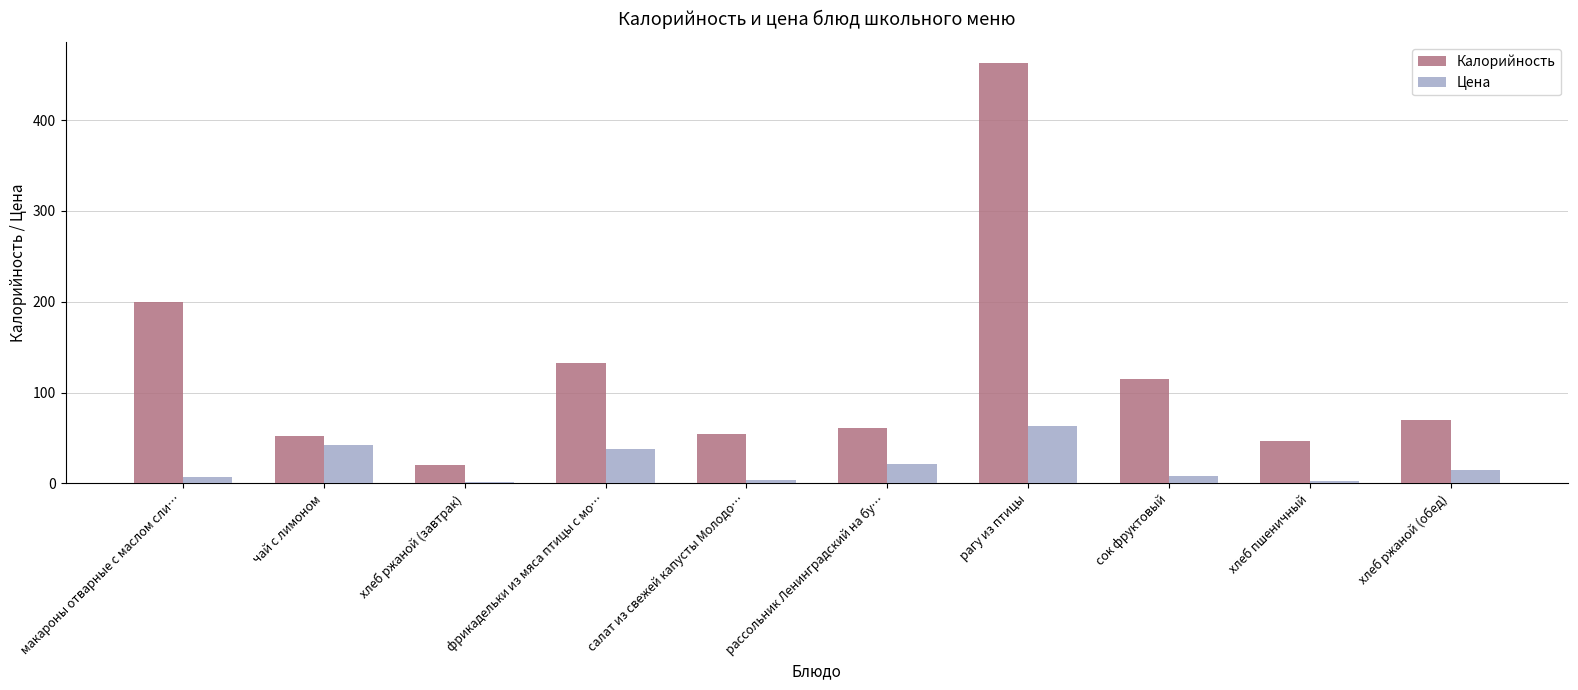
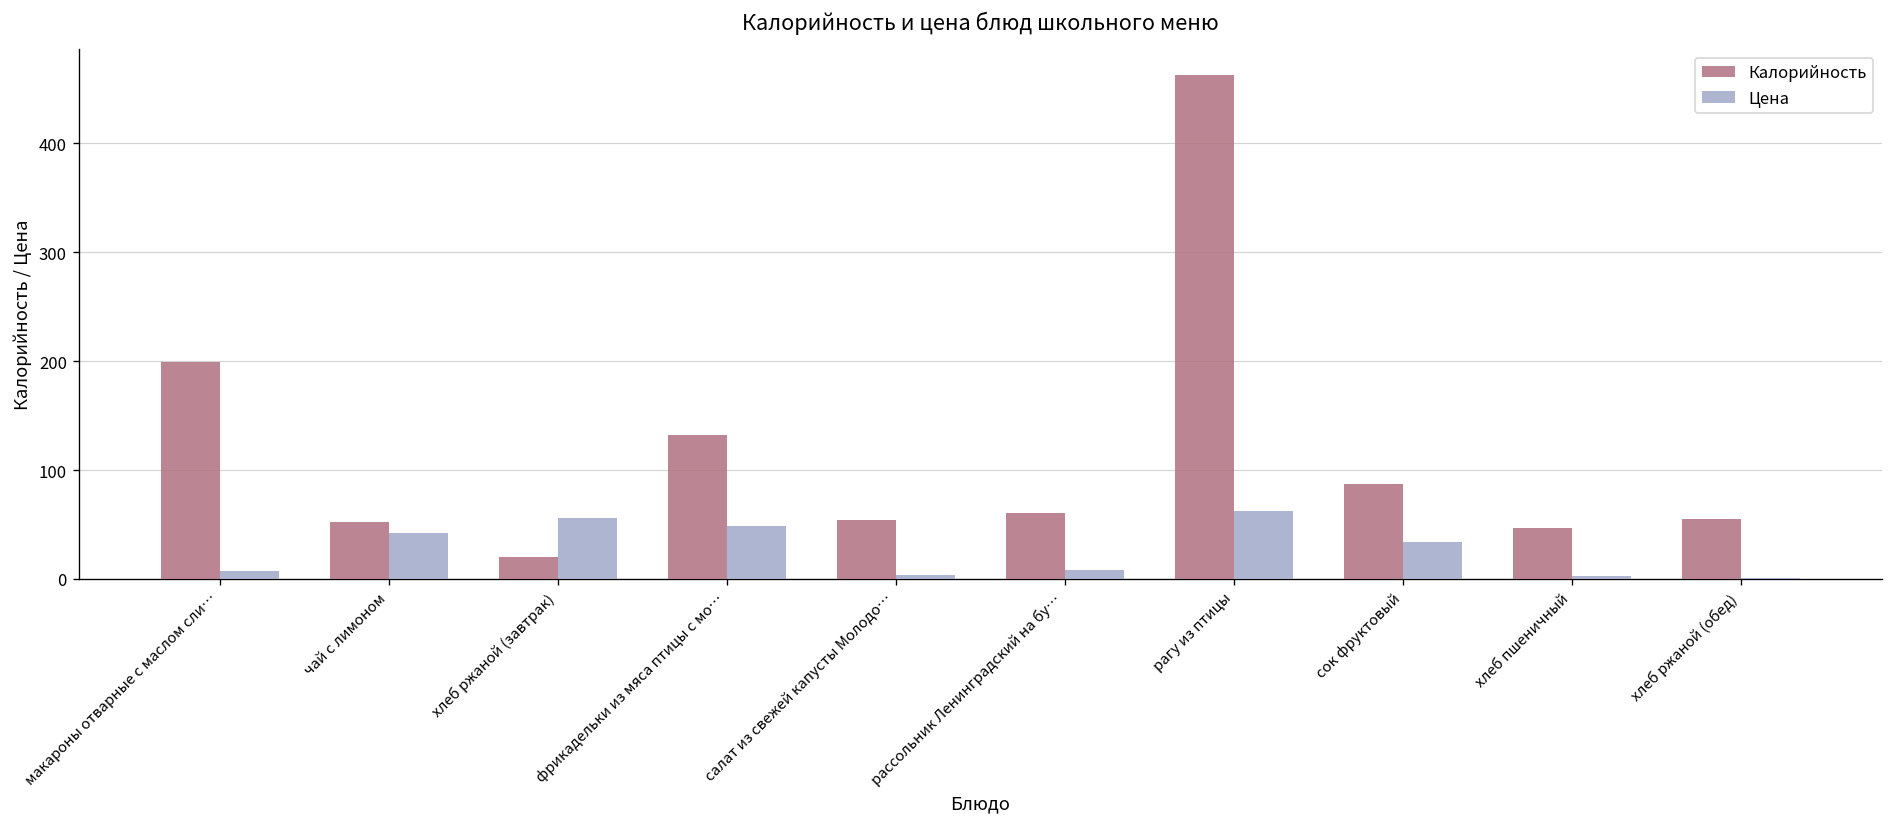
Цена, хлеб ржаной (завтрак): 0 -> 60
Цена, фрикадельки из мяса птицы с мо…: 40 -> 50
Цена, рассольник Ленинградский на бу…: 20 -> 10
Калорийность, сок фруктовый: 120 -> 90
Цена, сок фруктовый: 10 -> 30
Калорийность, хлеб ржаной (обед): 70 -> 60
Цена, хлеб ржаной (обед): 10 -> 0
